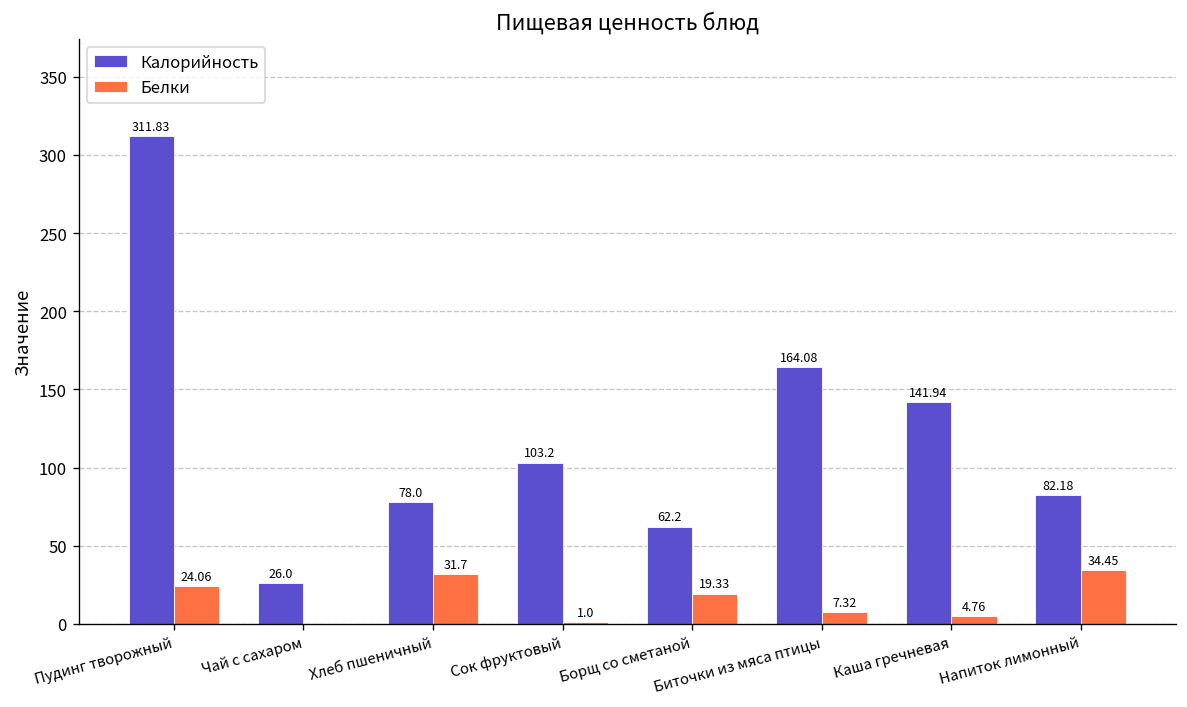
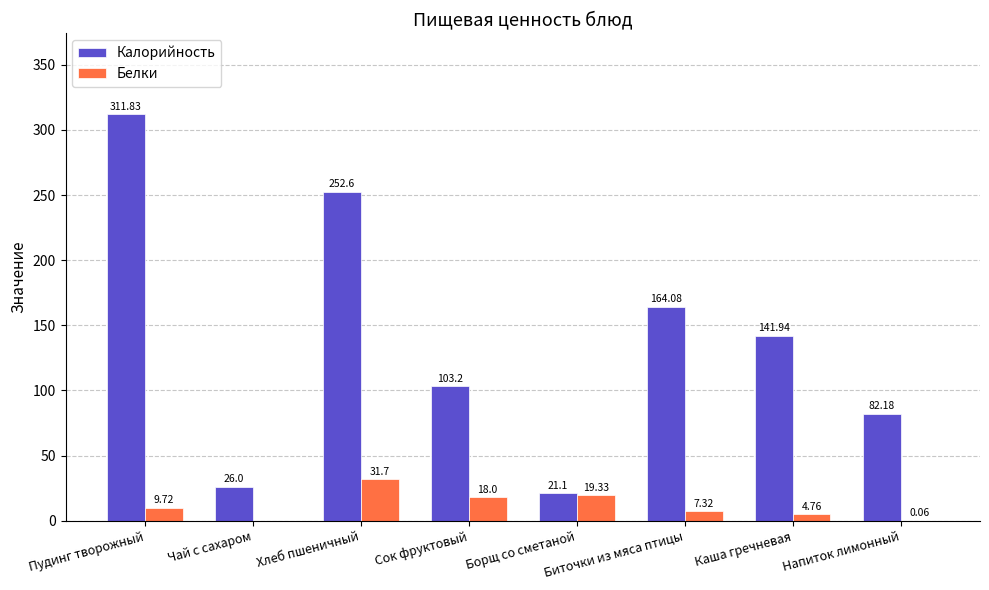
Белки, Пудинг творожный: 24.06 -> 9.72
Калорийность, Хлеб пшеничный: 78.0 -> 252.6
Белки, Сок фруктовый: 1.0 -> 18.0
Калорийность, Борщ со сметаной: 62.2 -> 21.1
Белки, Напиток лимонный: 34.45 -> 0.06
